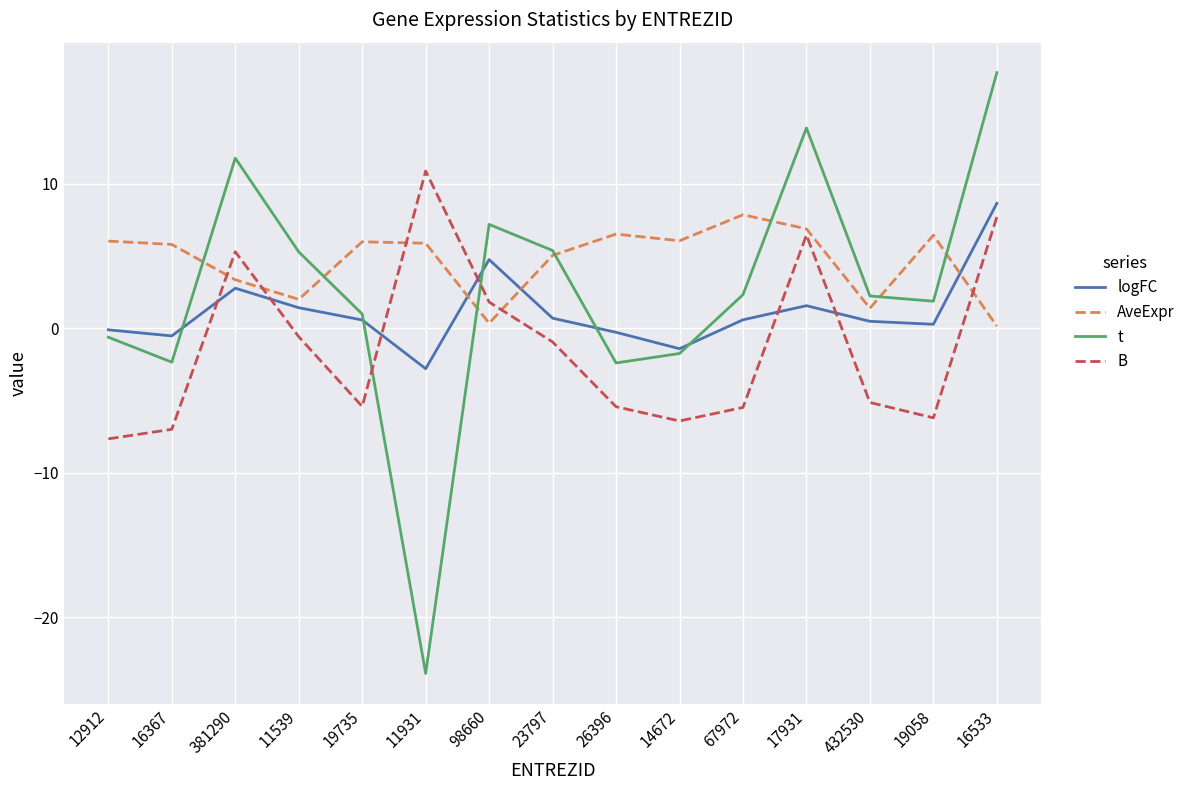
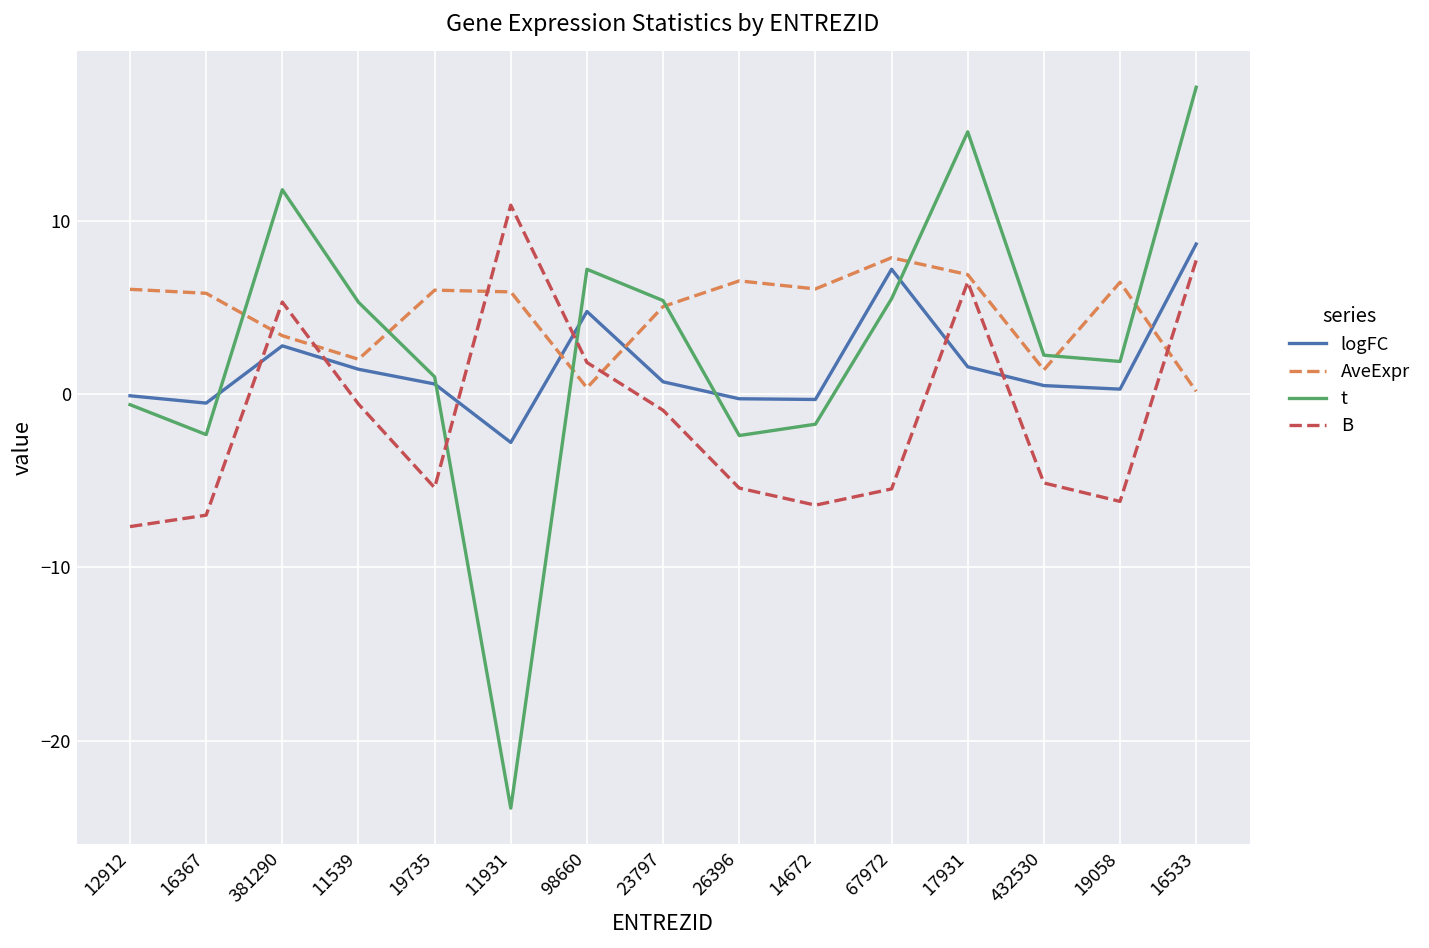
logFC, 14672: -1.4 -> -0.3
logFC, 67972: 0.6 -> 7.2
t, 67972: 2.3 -> 5.5
t, 17931: 13.9 -> 15.1
